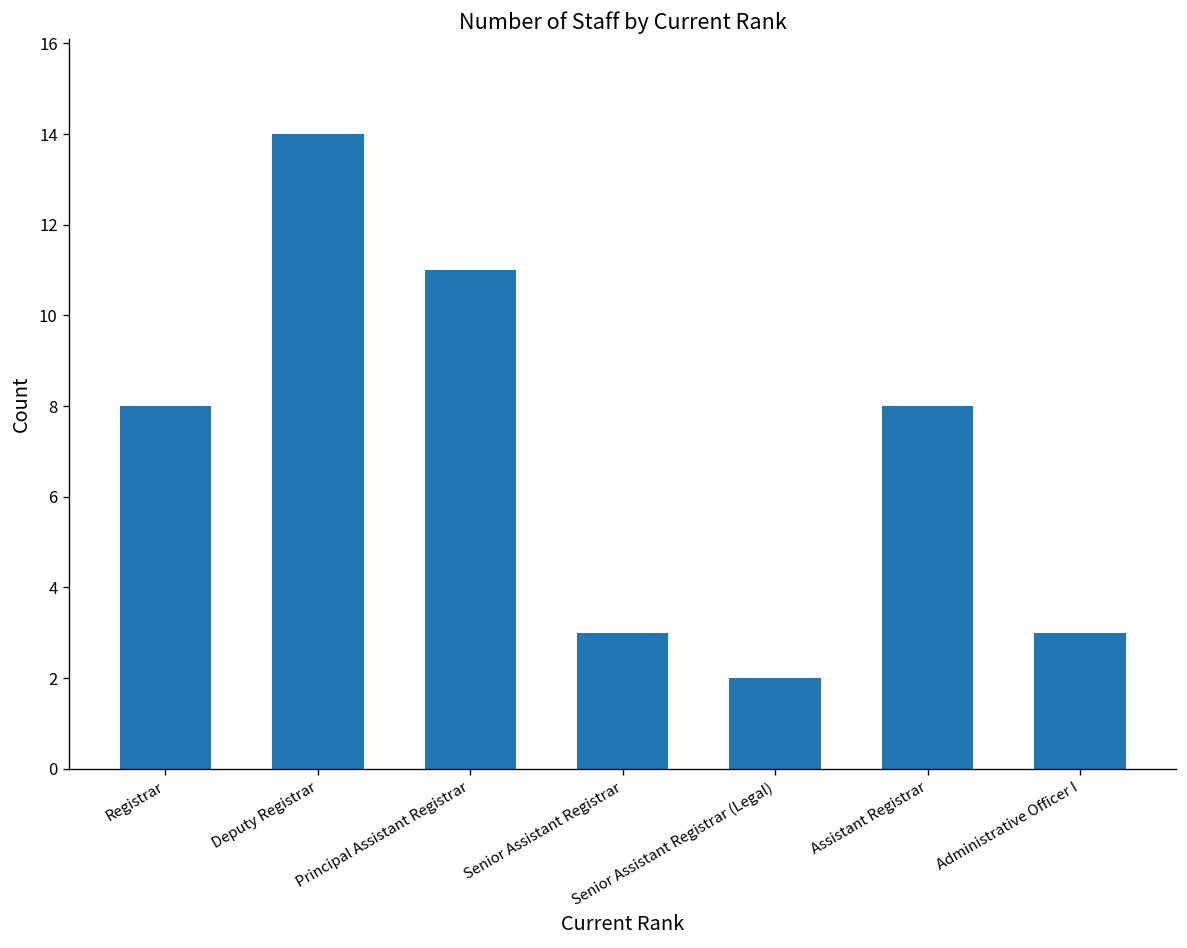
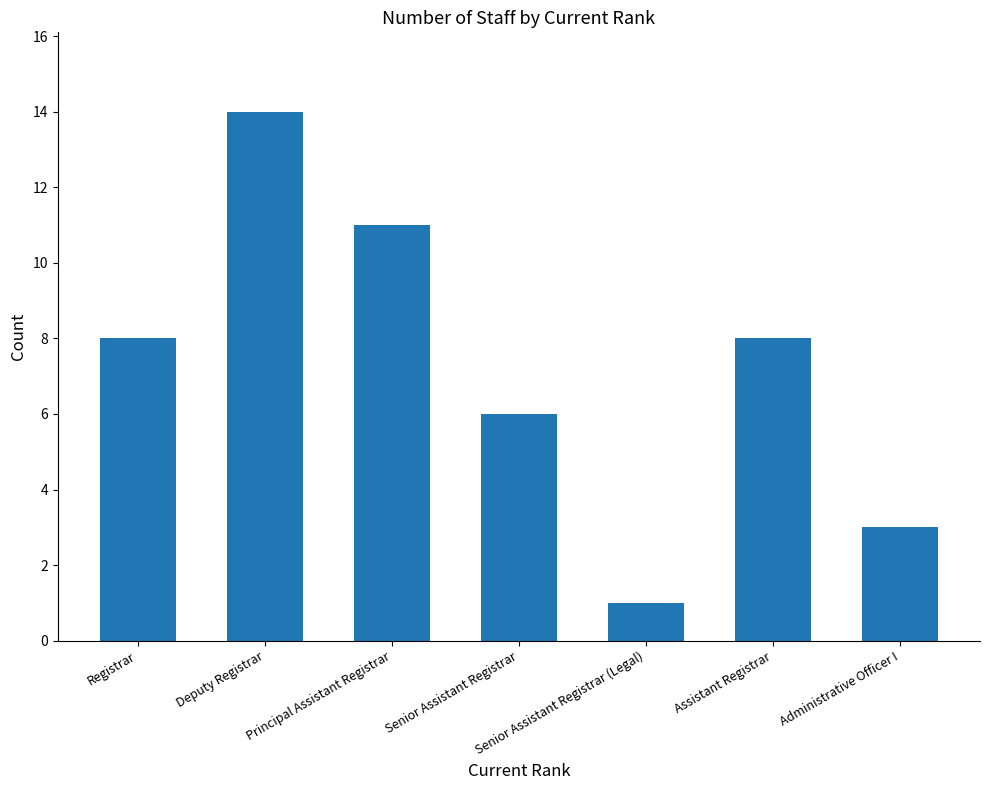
Senior Assistant Registrar: 3 -> 6
Senior Assistant Registrar (Legal): 2 -> 1
